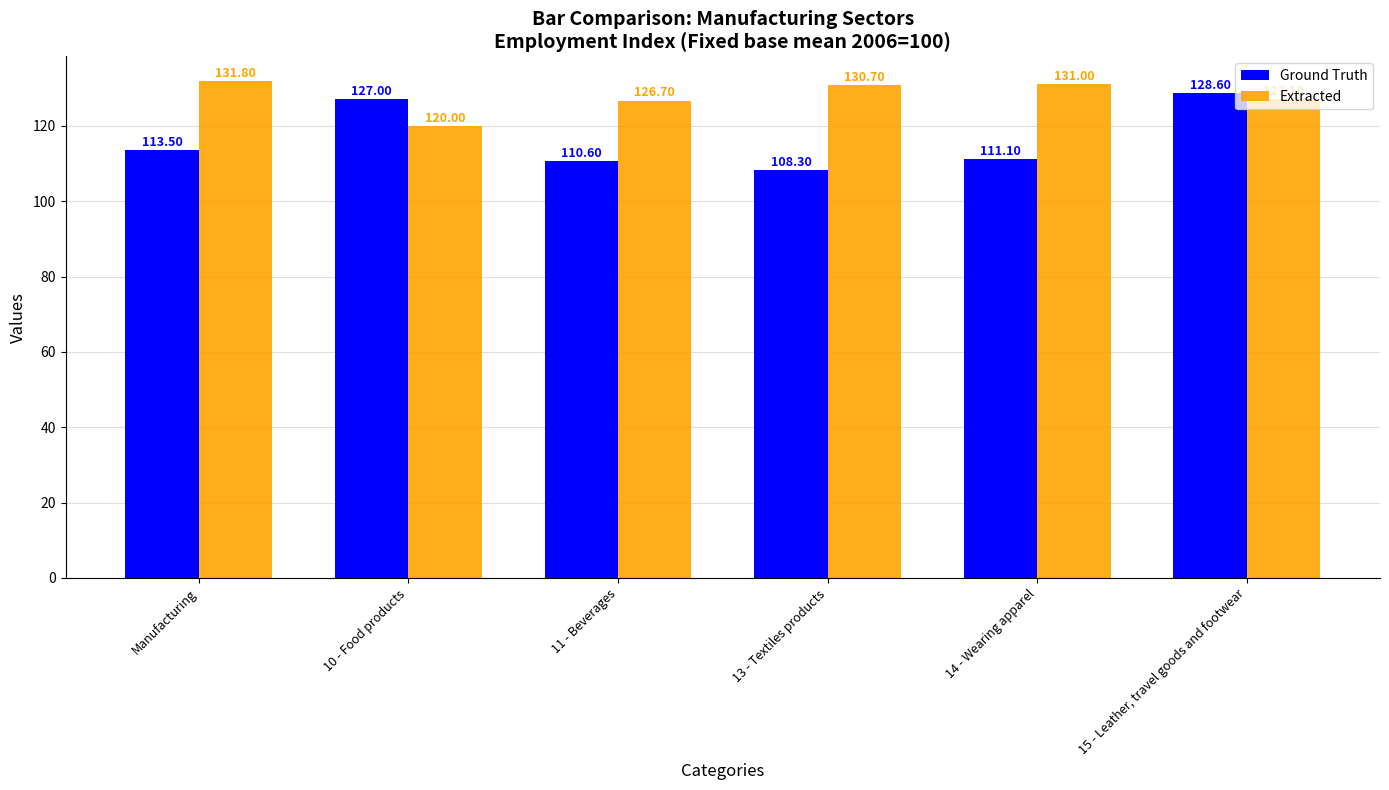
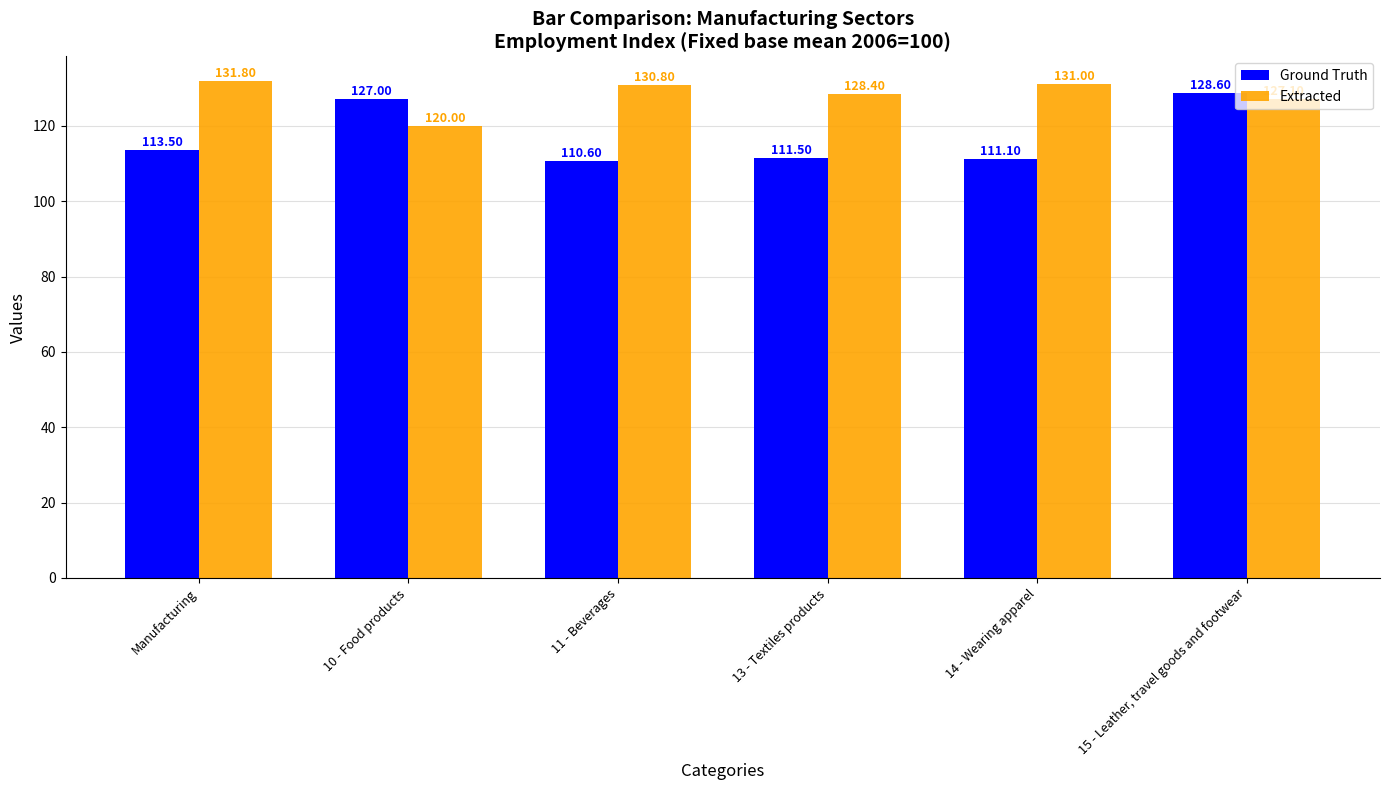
Extracted, 11 - Beverages: 126.70 -> 130.80
Ground Truth, 13 - Textiles products: 108.30 -> 111.50
Extracted, 13 - Textiles products: 130.70 -> 128.40
